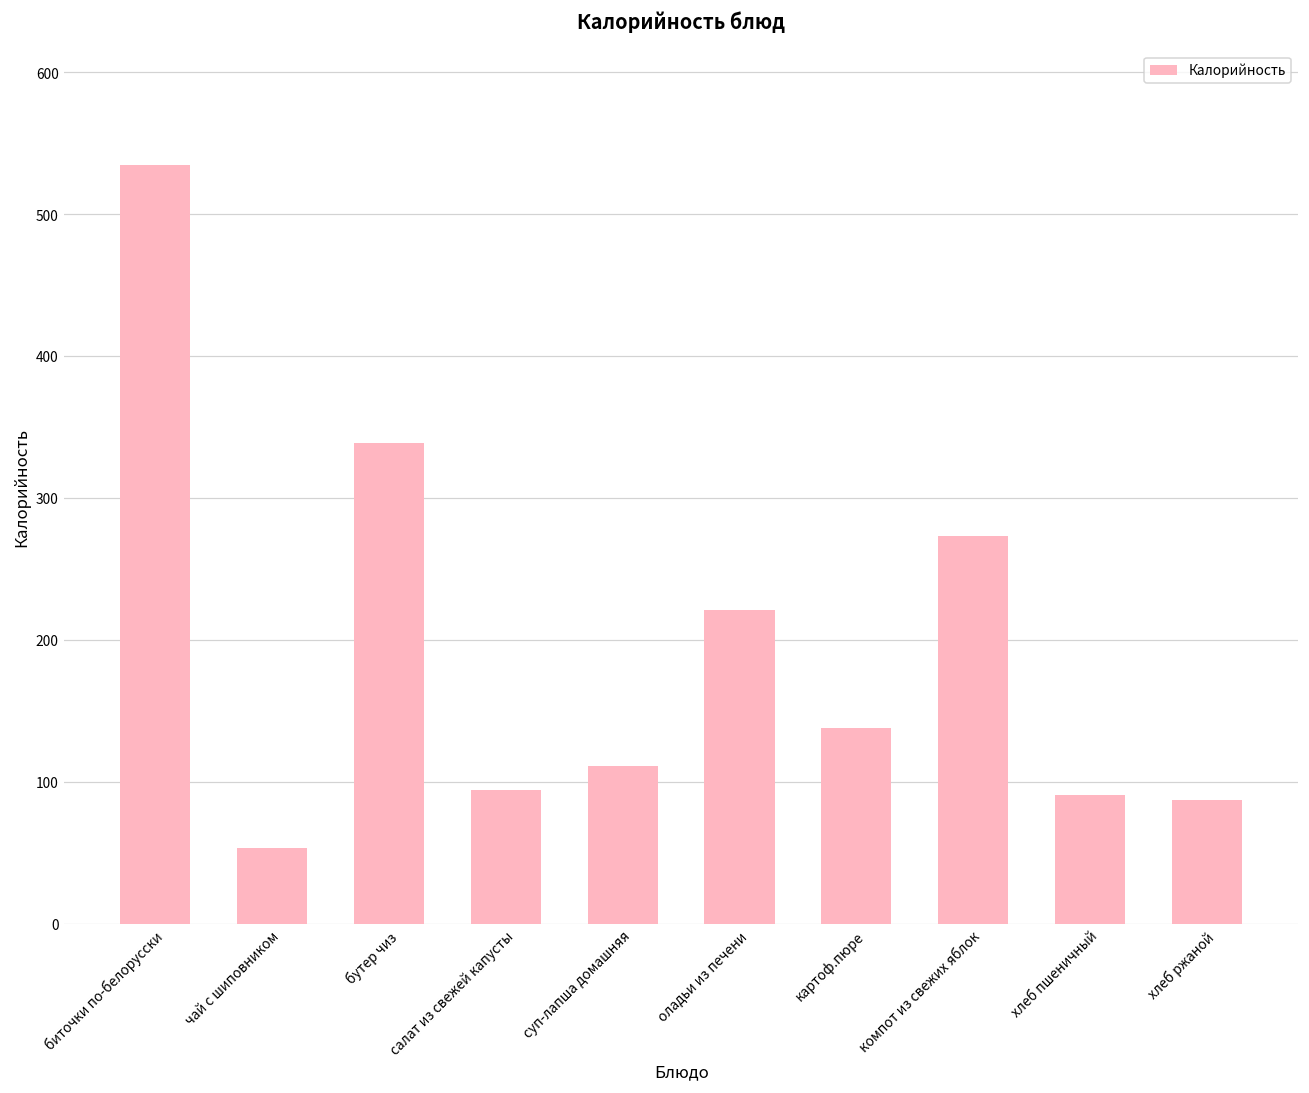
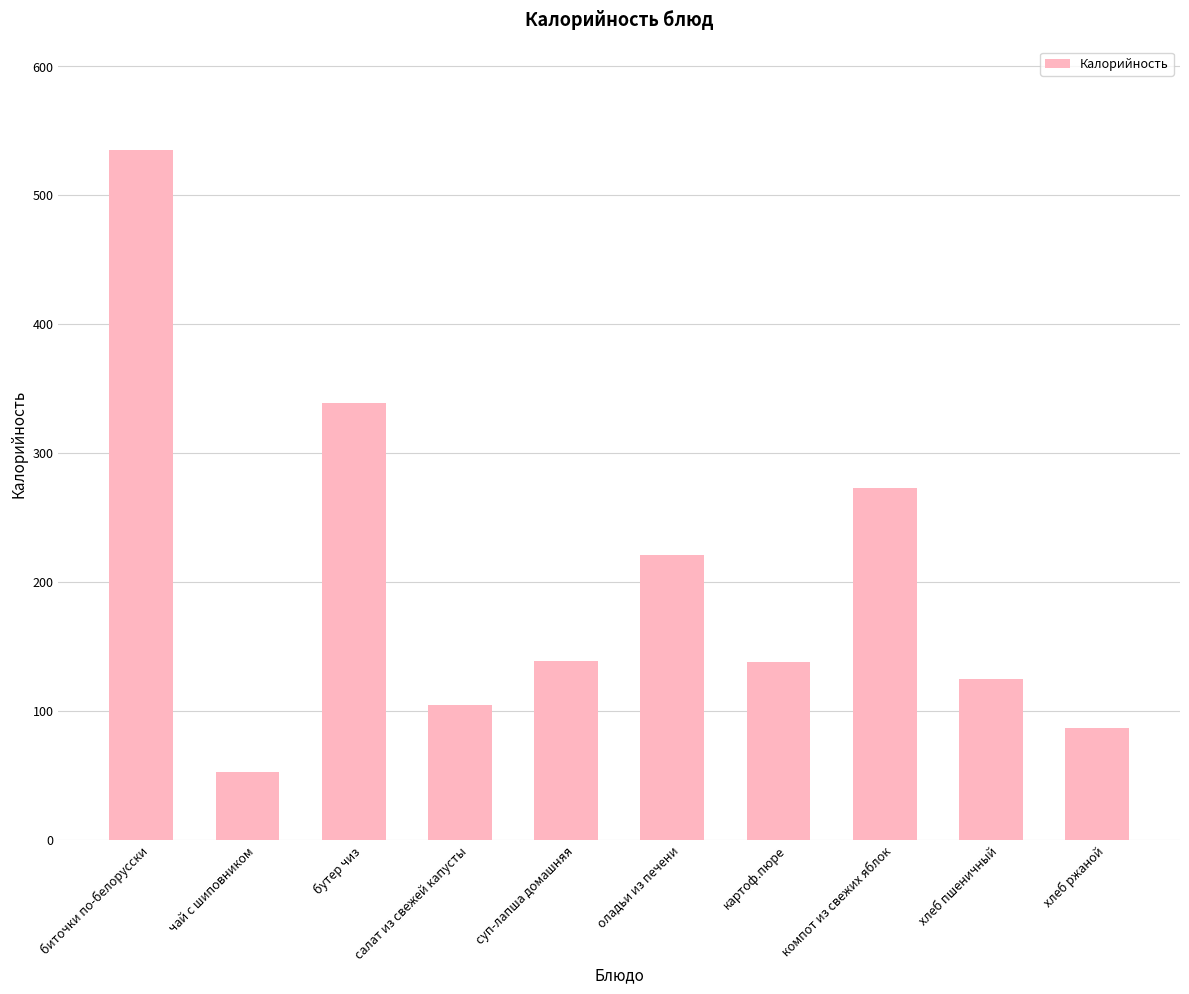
салат из свежей капусты: 94 -> 105
суп-лапша домашняя: 111 -> 139
хлеб пшеничный: 91 -> 125
